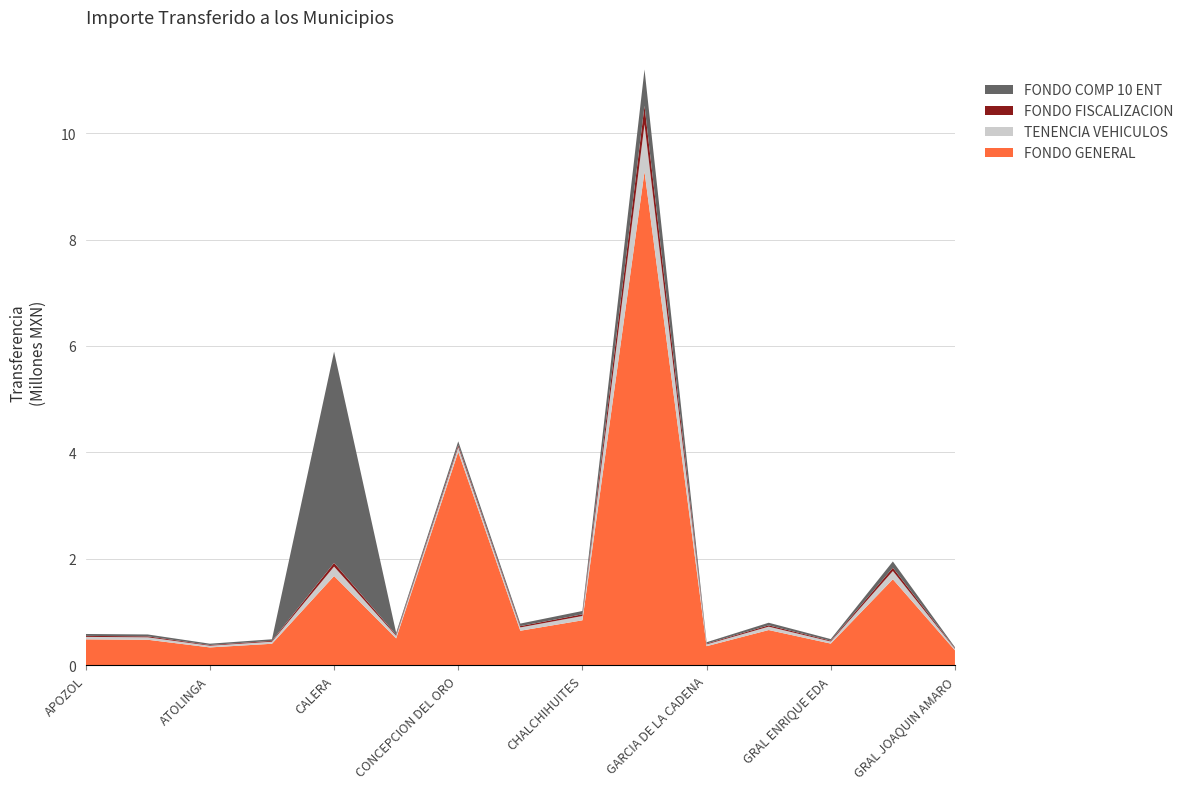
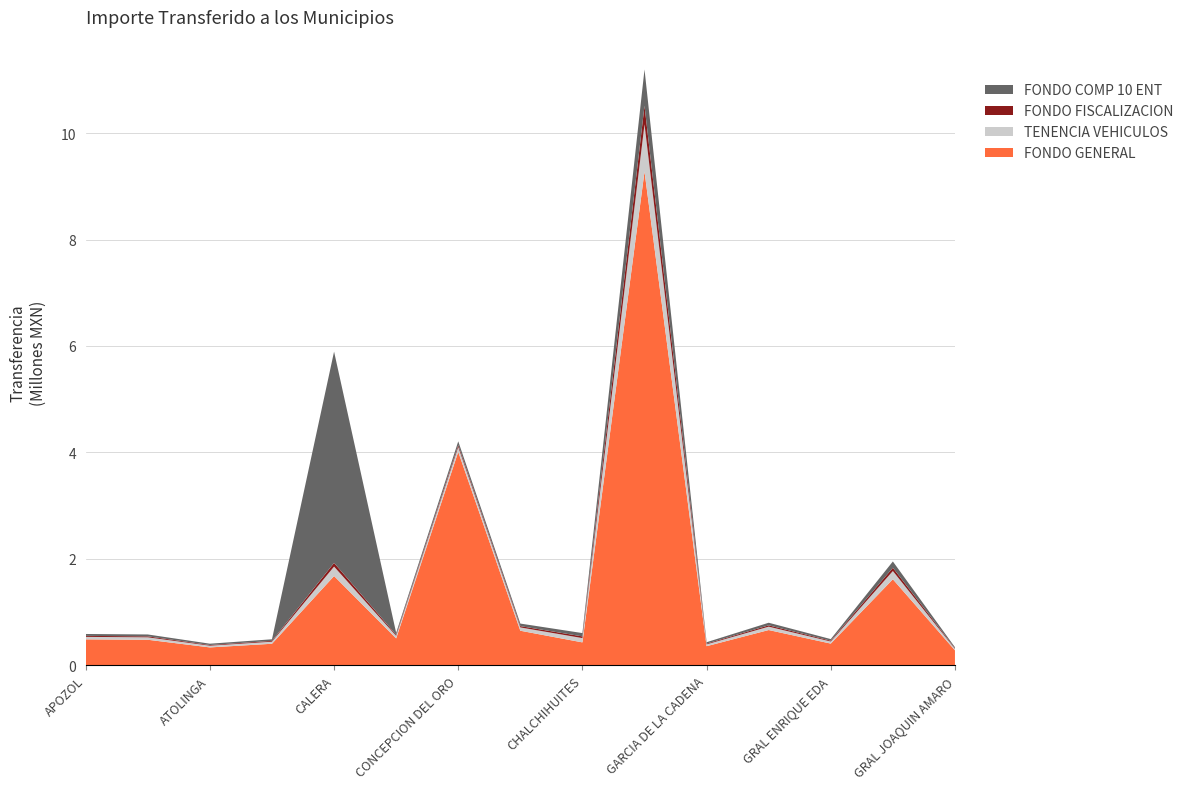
FONDO GENERAL, CHALCHIHUITES: 0.8 -> 0.4
